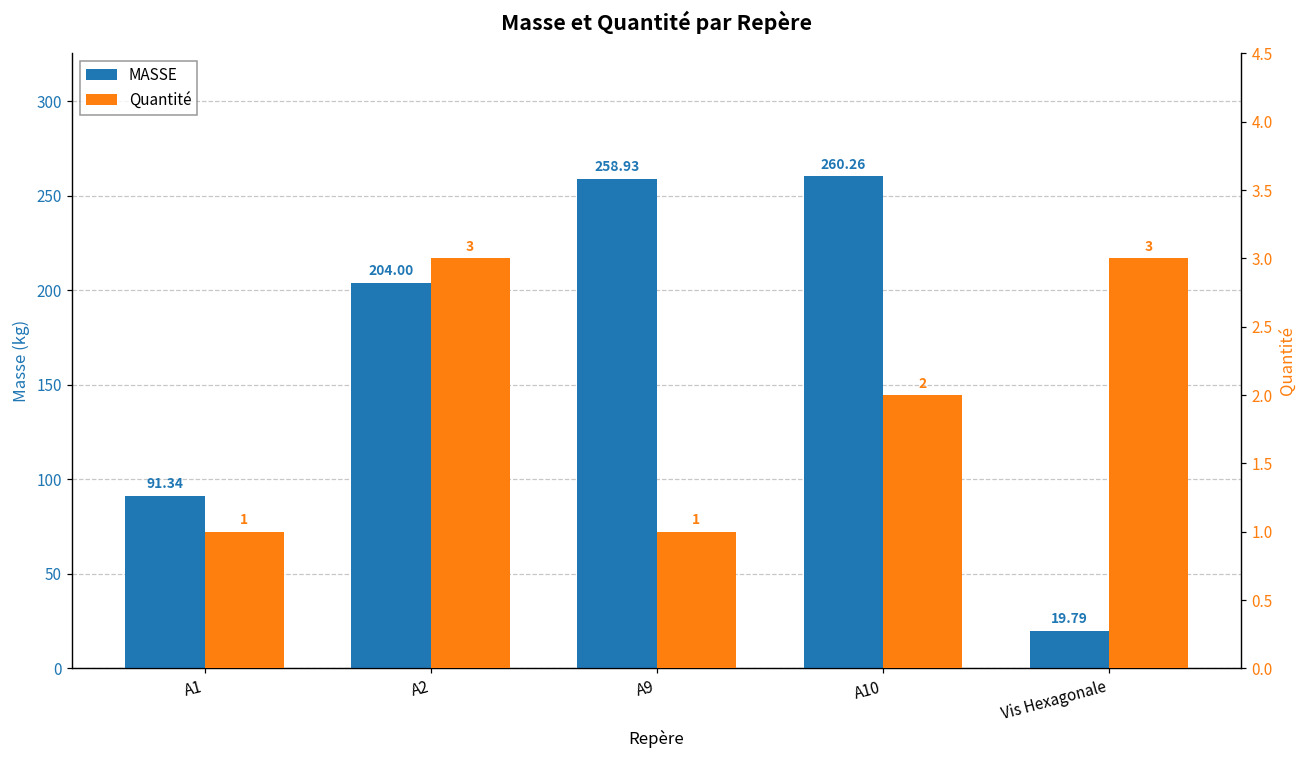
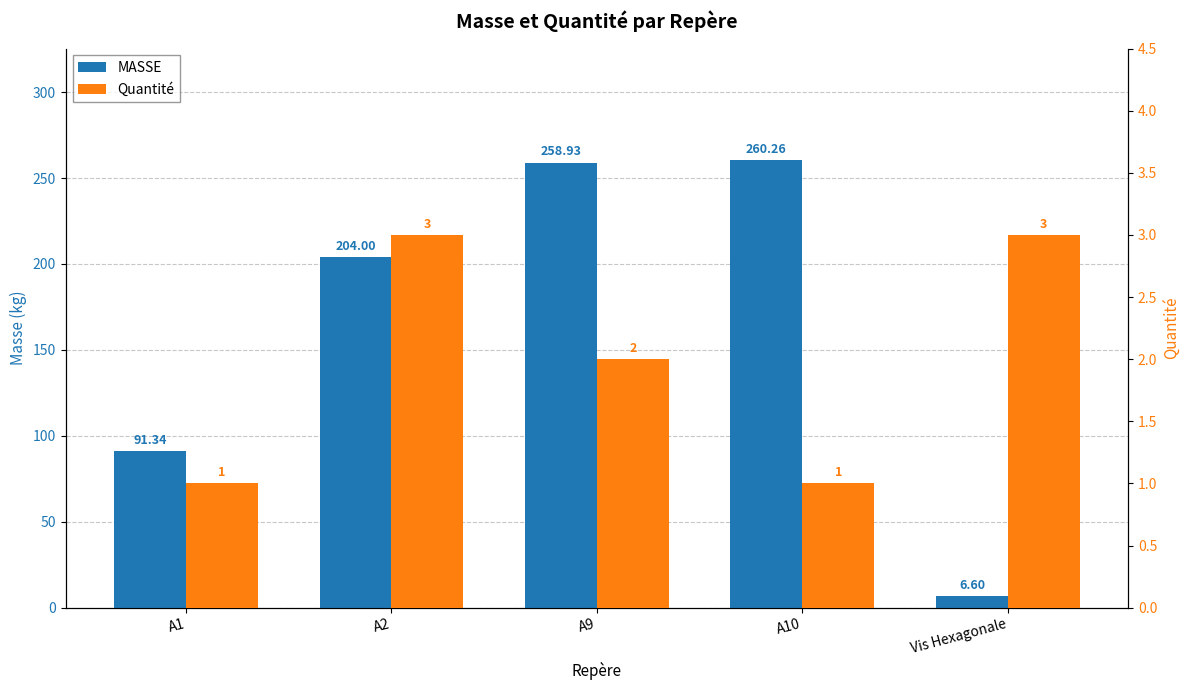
MASSE, Vis Hexagonale: 19.79 -> 6.60
Quantité, A9: 1 -> 2
Quantité, A10: 2 -> 1
